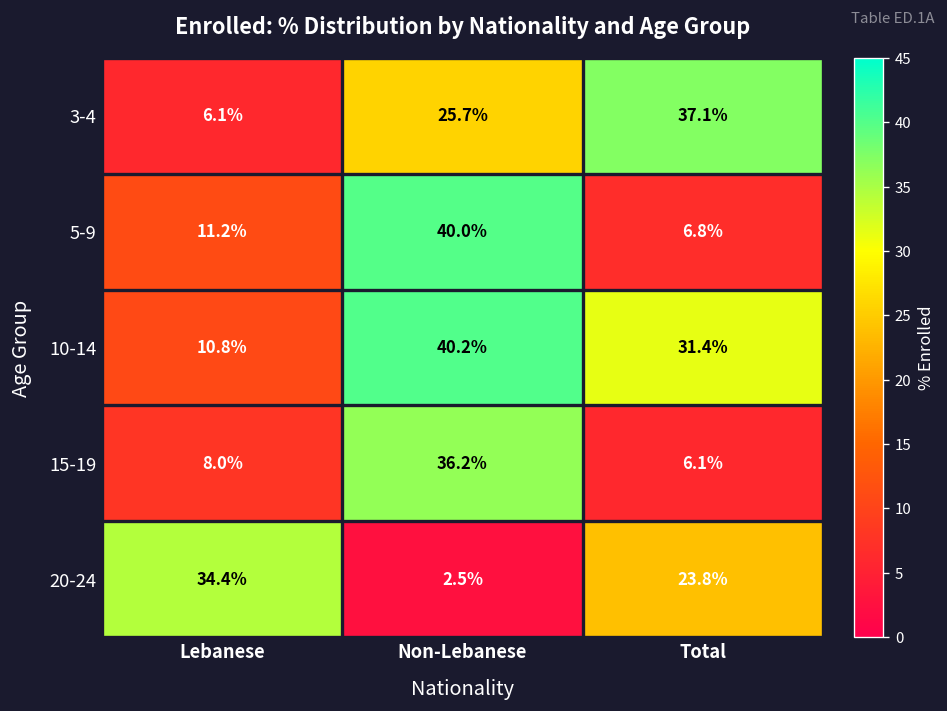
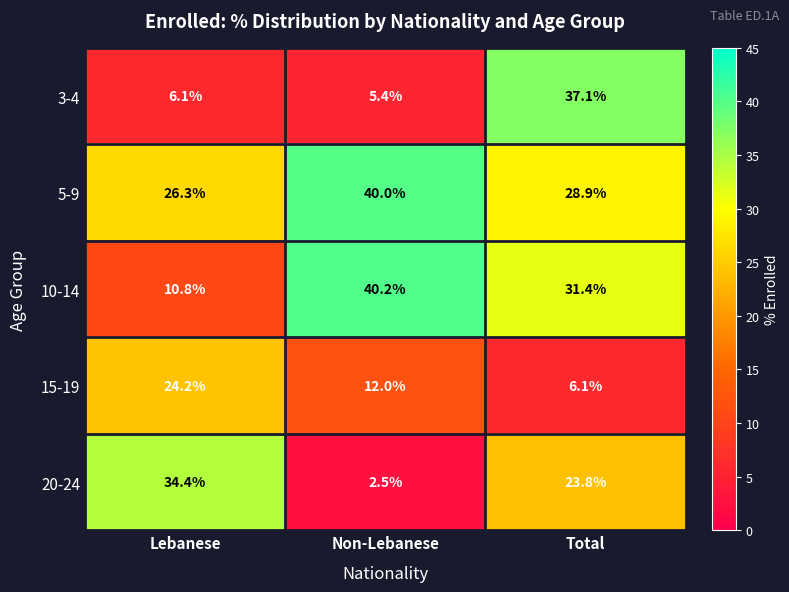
3-4, Non-Lebanese: 25.7% -> 5.4%
5-9, Lebanese: 11.2% -> 26.3%
5-9, Total: 6.8% -> 28.9%
15-19, Lebanese: 8.0% -> 24.2%
15-19, Non-Lebanese: 36.2% -> 12.0%
